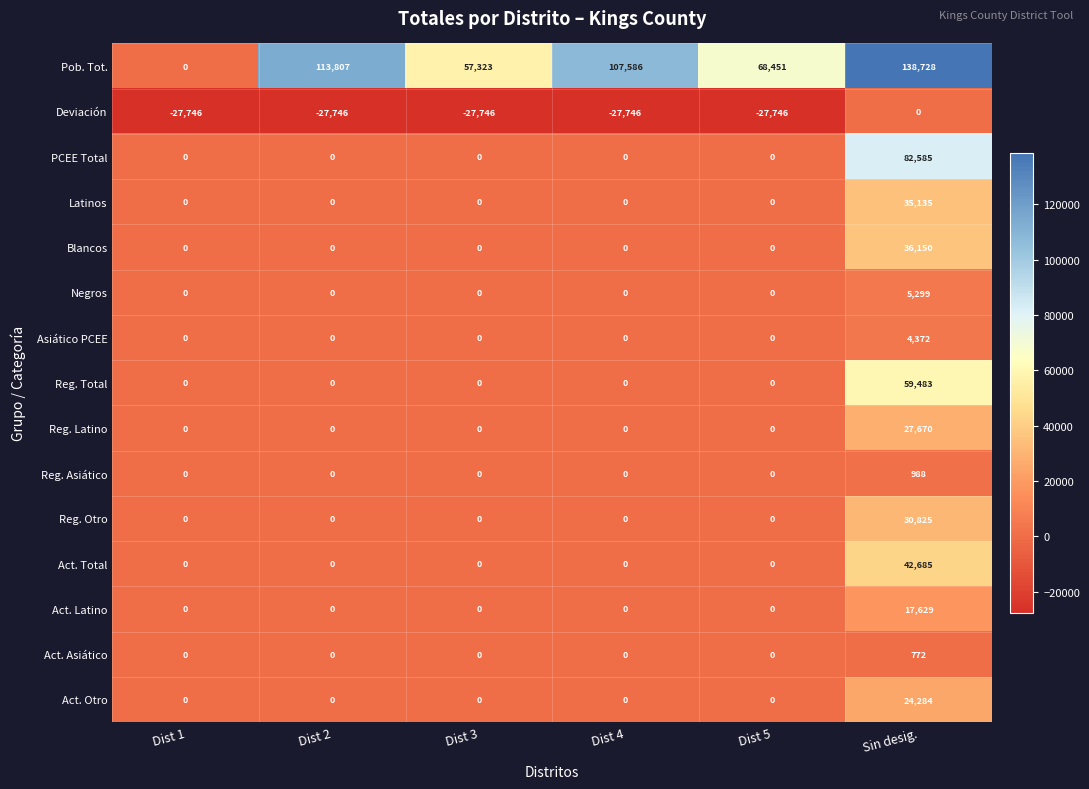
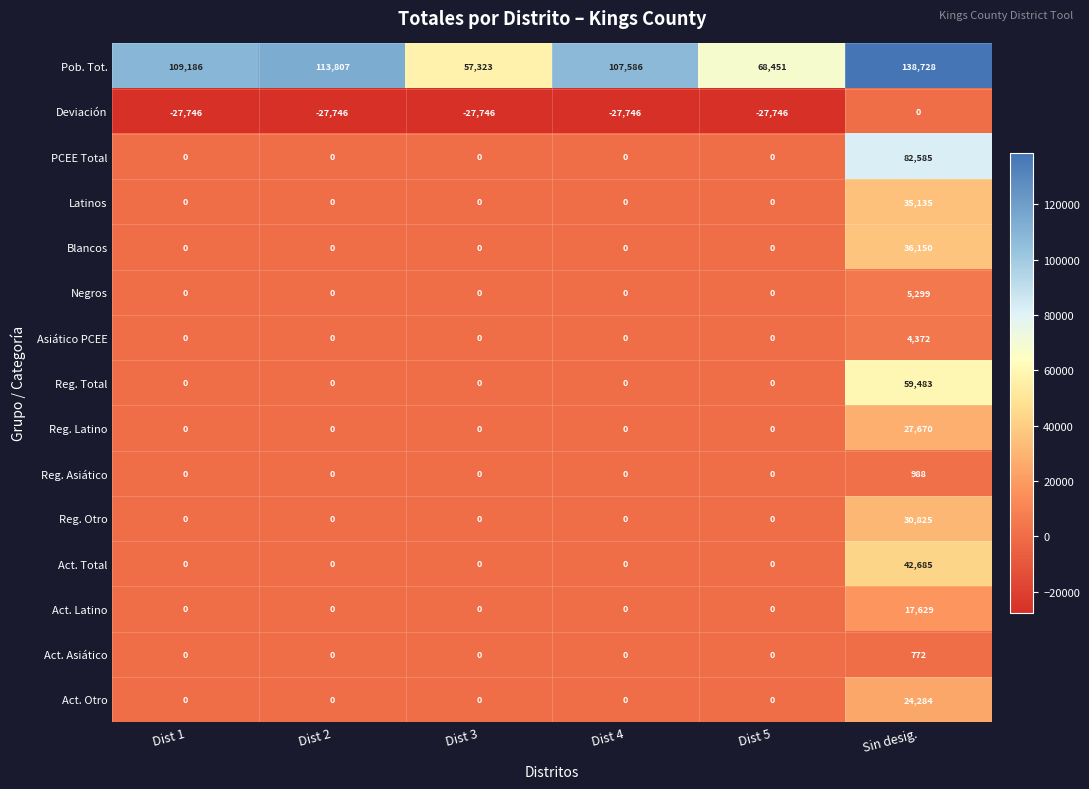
Pob. Tot., Dist 1: 0 -> 109,186
